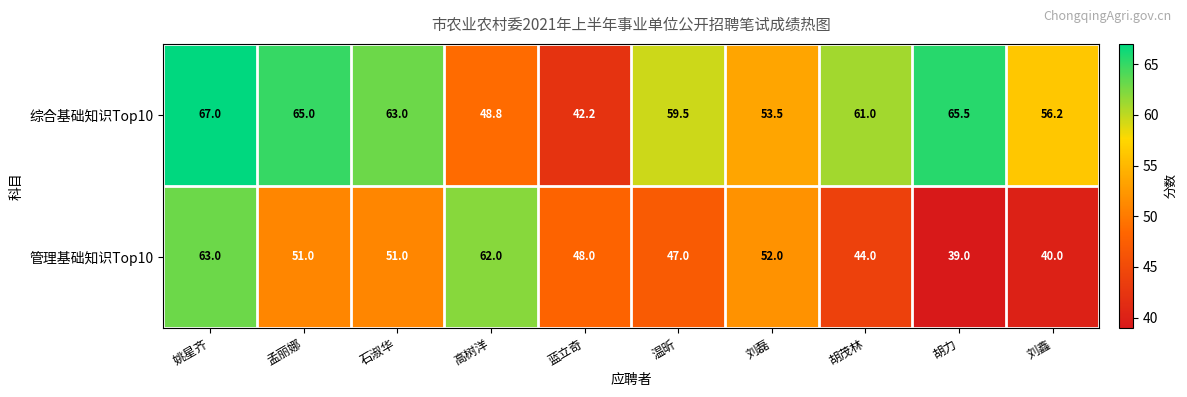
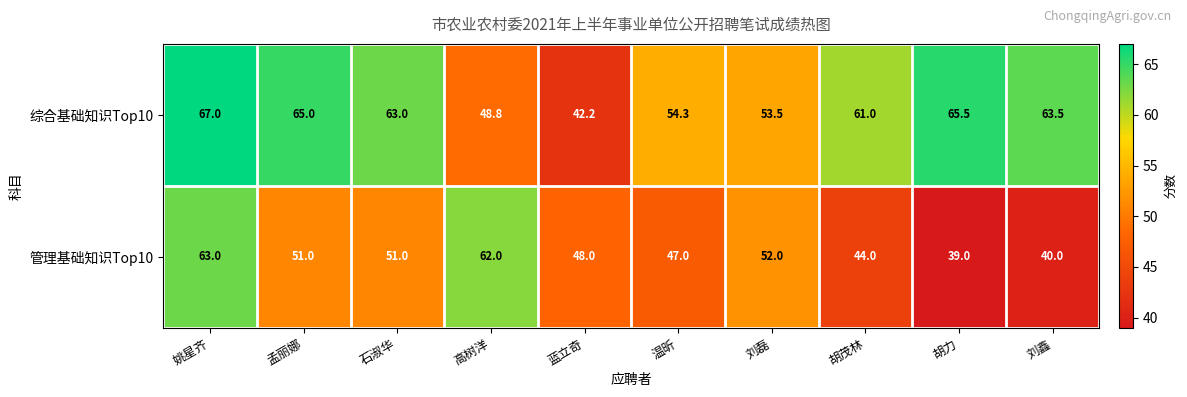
综合基础知识Top10, 温昕: 59.5 -> 54.3
综合基础知识Top10, 刘鑫: 56.2 -> 63.5
